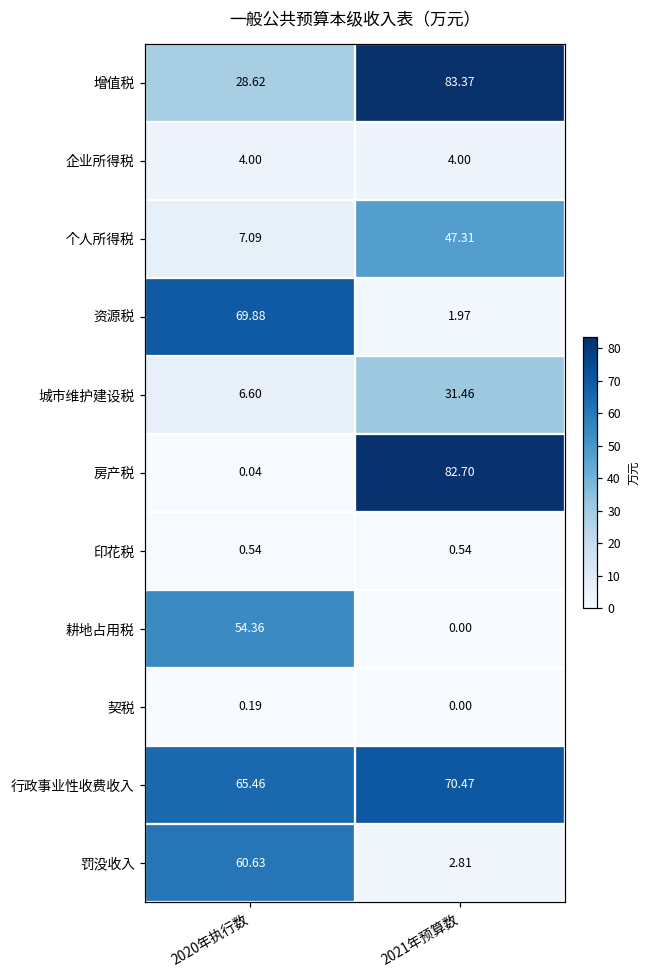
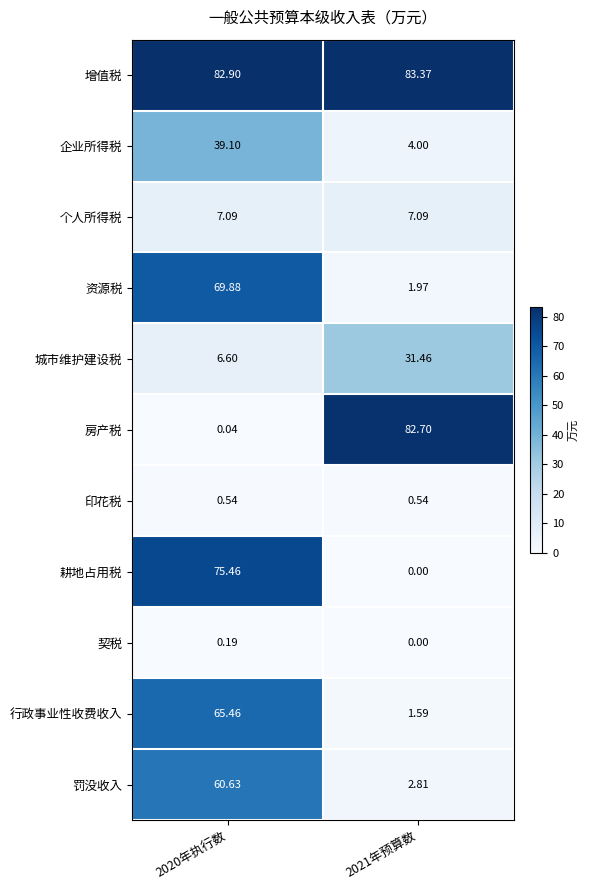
增值税, 2020年执行数: 28.62 -> 82.90
企业所得税, 2020年执行数: 4.00 -> 39.10
个人所得税, 2021年预算数: 47.31 -> 7.09
耕地占用税, 2020年执行数: 54.36 -> 75.46
行政事业性收费收入, 2021年预算数: 70.47 -> 1.59
